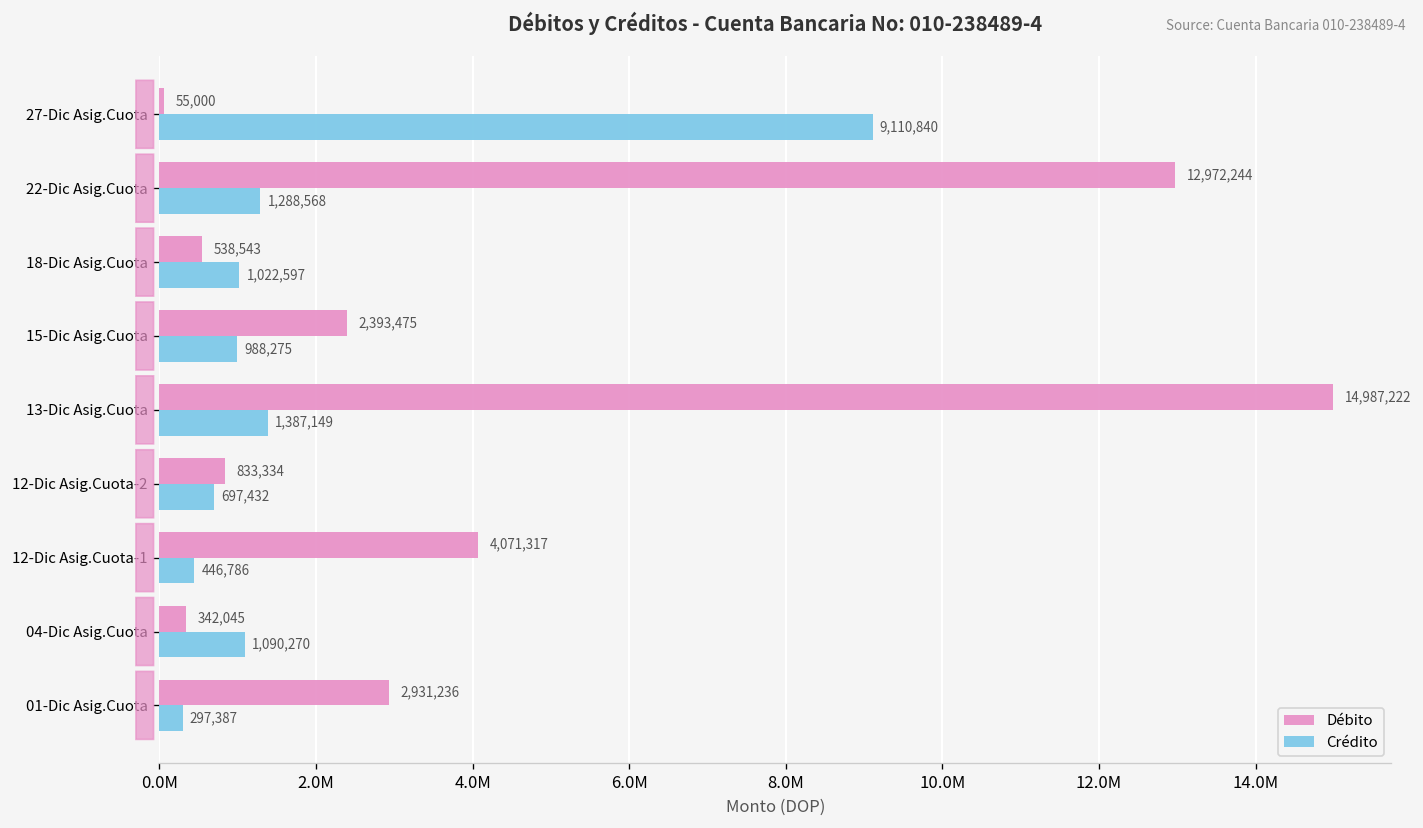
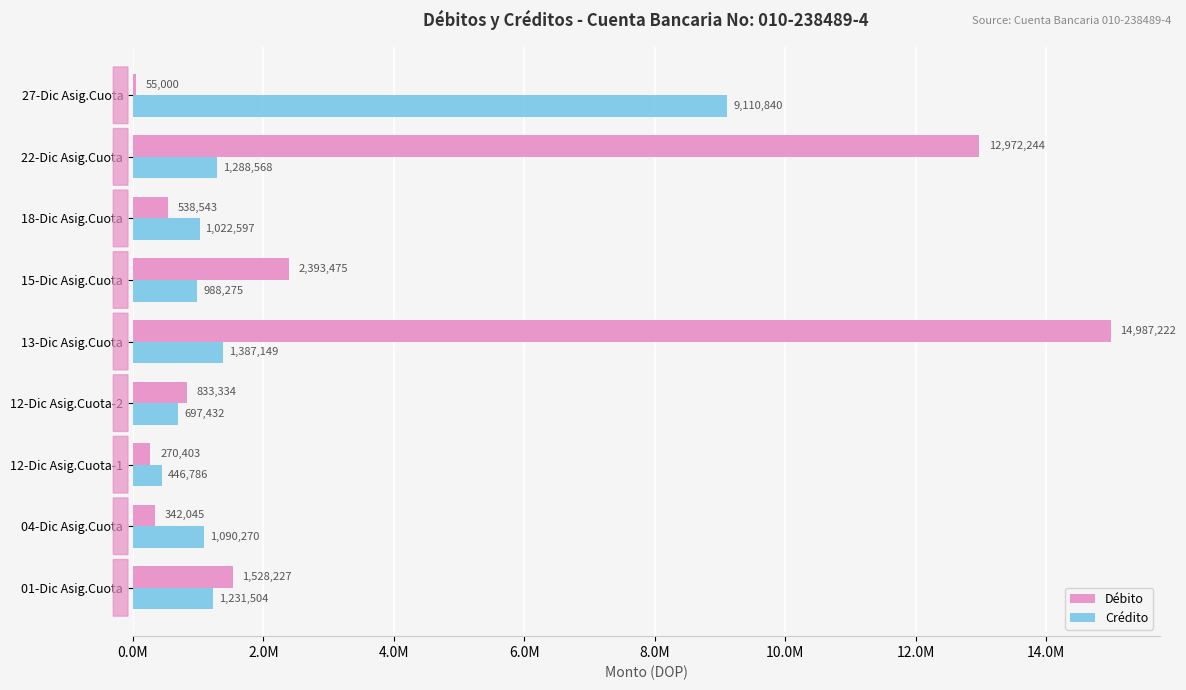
Débito, 12-Dic Asig.Cuota-1: 4,071,317 -> 270,403
Débito, 01-Dic Asig.Cuota: 2,931,236 -> 1,528,227
Crédito, 01-Dic Asig.Cuota: 297,387 -> 1,231,504
